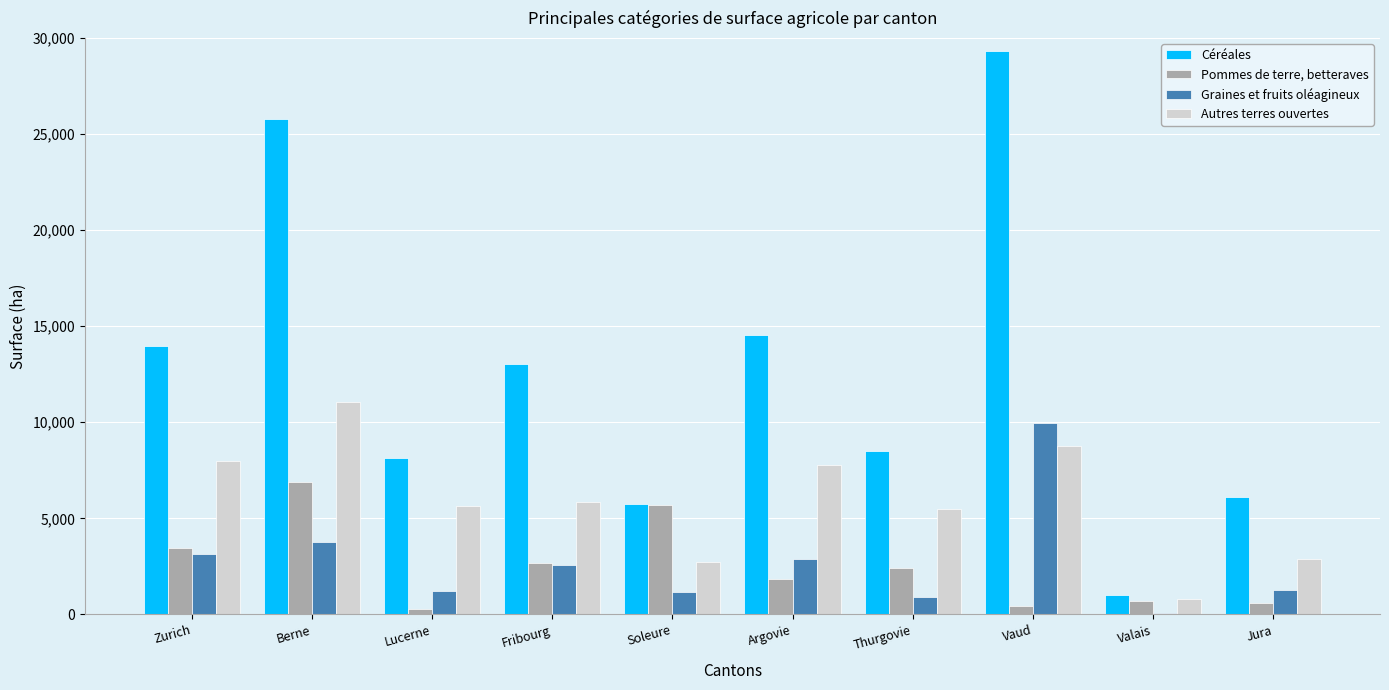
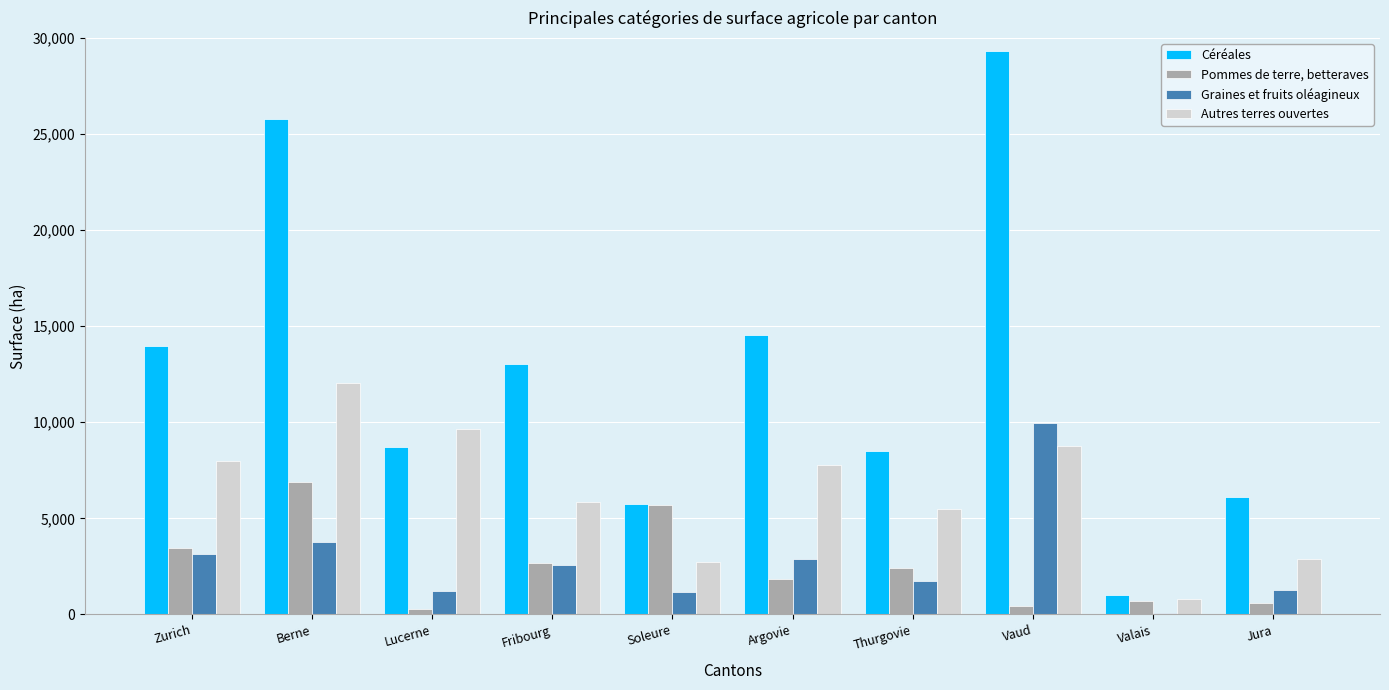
Autres terres ouvertes, Berne: 11,100 -> 12,100
Céréales, Lucerne: 8,200 -> 8,700
Autres terres ouvertes, Lucerne: 5,600 -> 9,700
Graines et fruits oléagineux, Thurgovie: 900 -> 1,800
